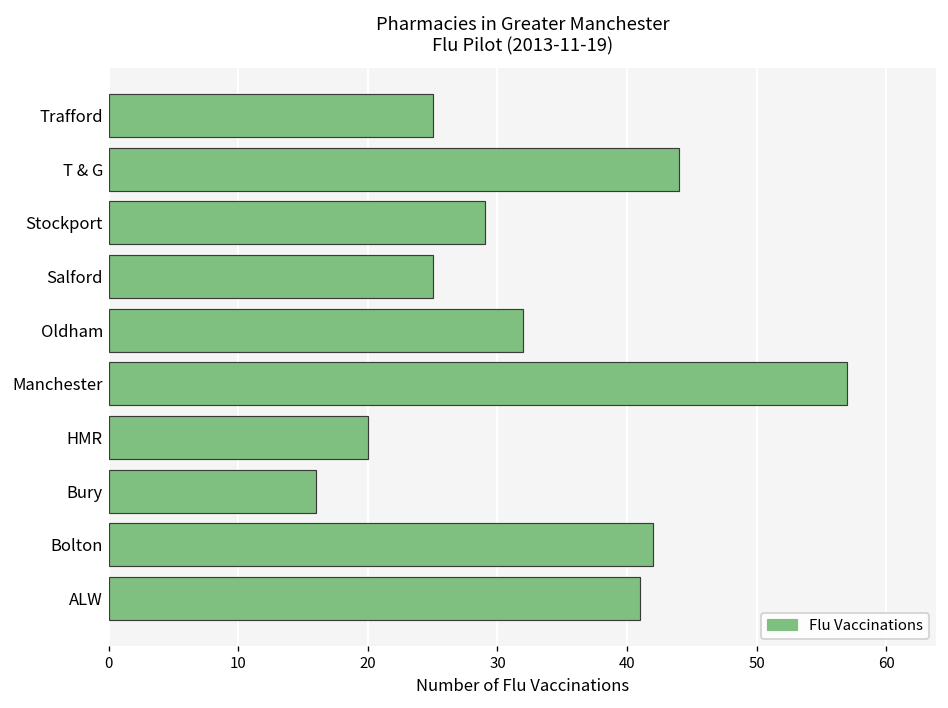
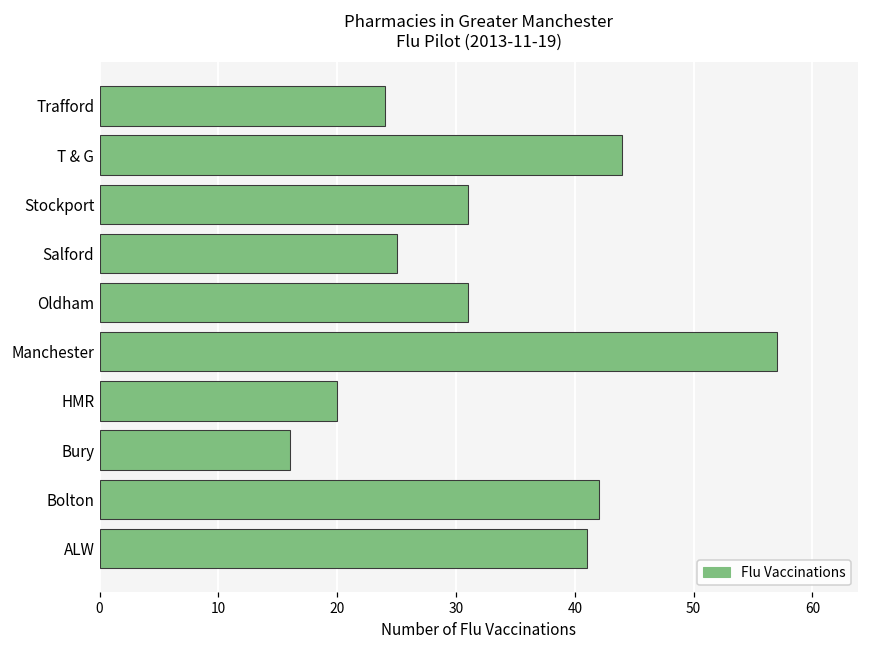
Trafford: 25 -> 24
Stockport: 29 -> 31
Oldham: 32 -> 31
